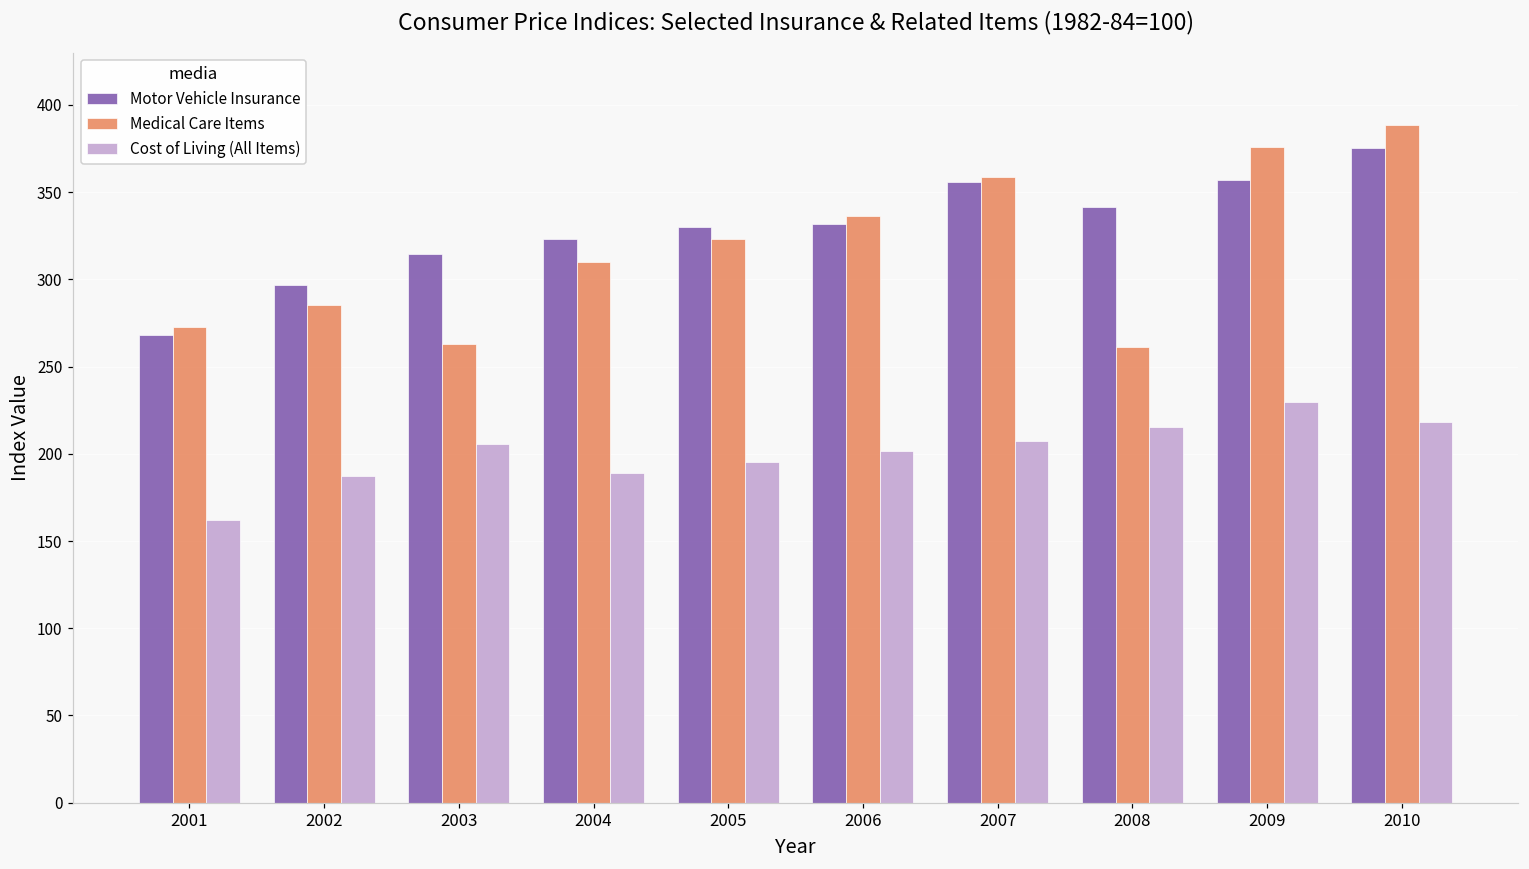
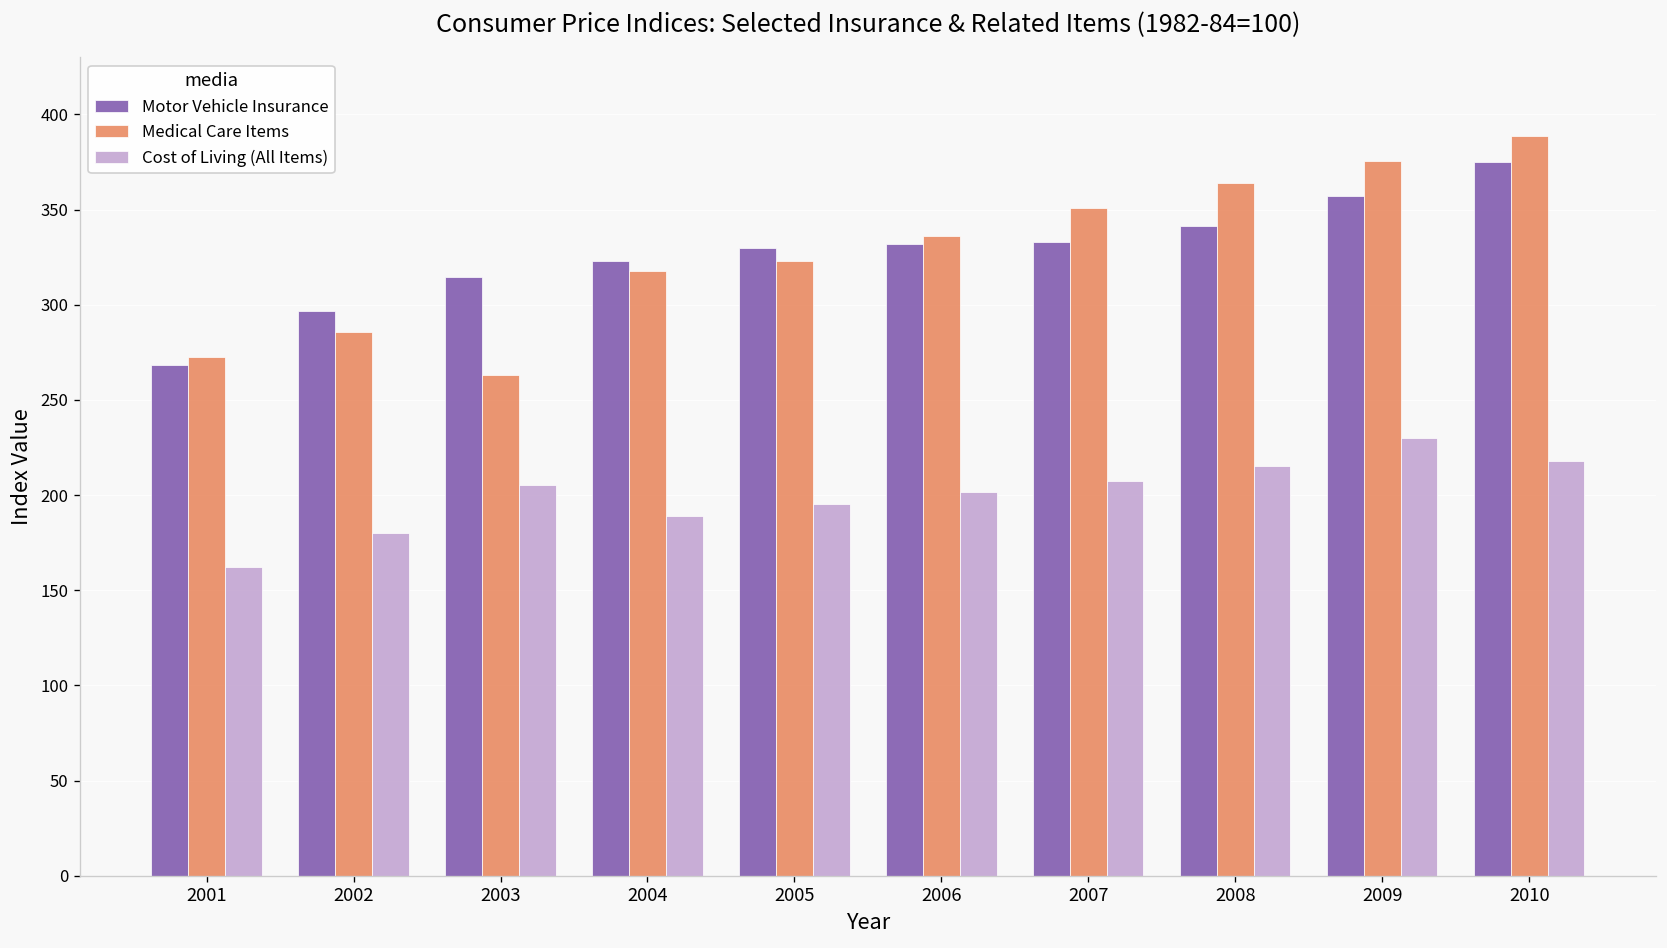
Cost of Living (All Items), 2002: 187 -> 180
Medical Care Items, 2004: 310 -> 318
Motor Vehicle Insurance, 2007: 356 -> 333
Medical Care Items, 2007: 359 -> 351
Medical Care Items, 2008: 261 -> 364
